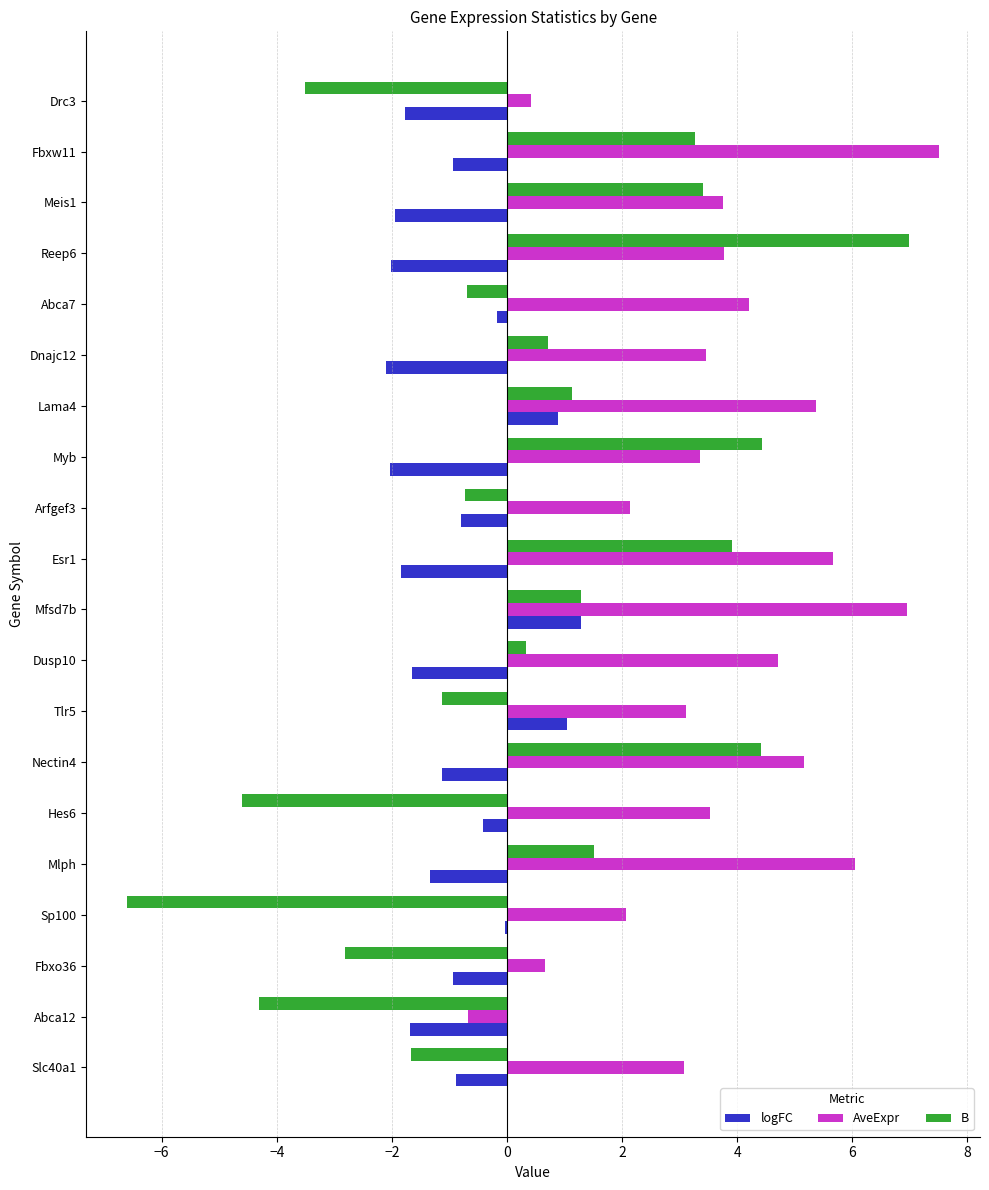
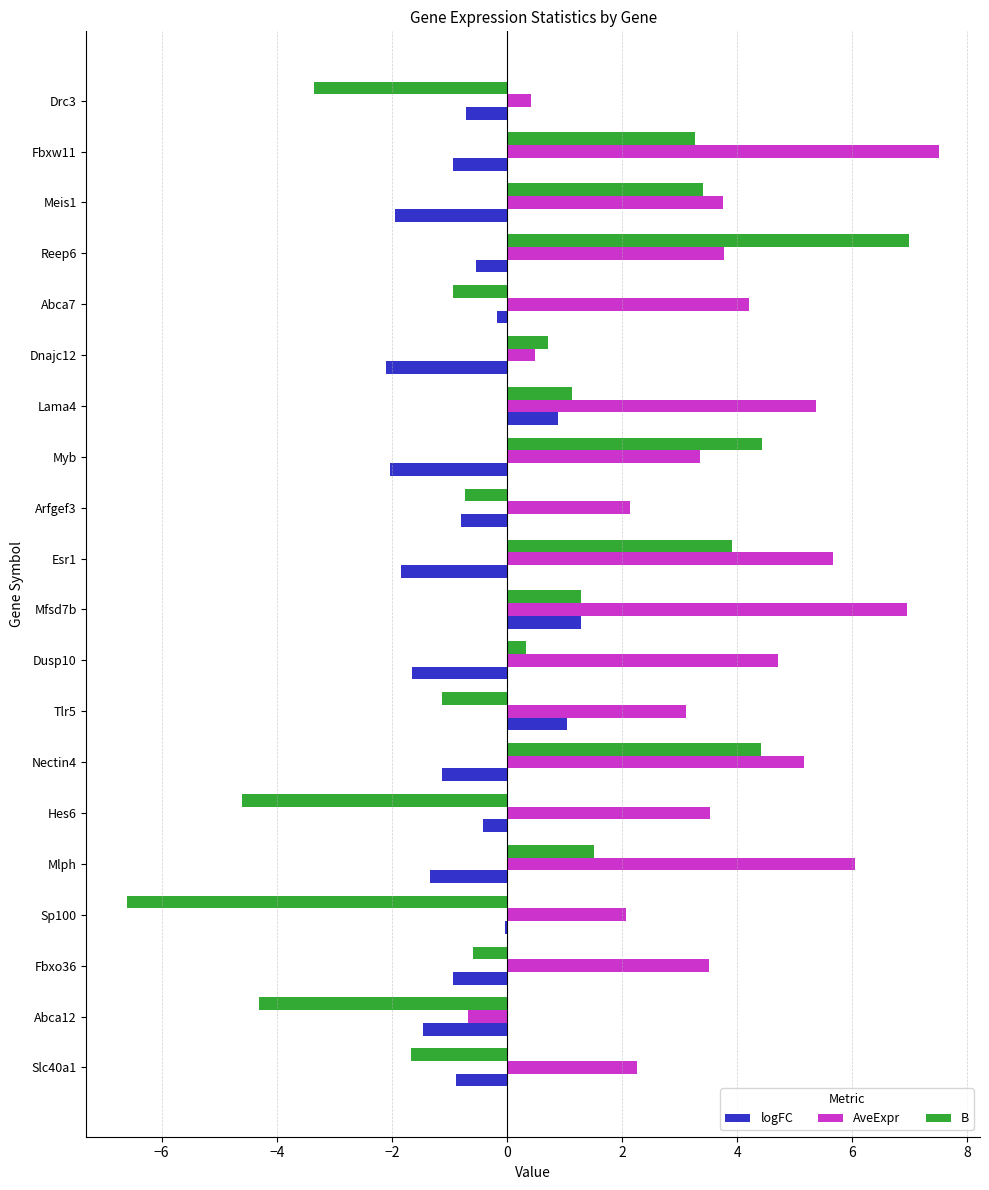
B, Drc3: -3.5 -> -3.3
logFC, Drc3: -1.8 -> -0.7
logFC, Reep6: -2.0 -> -0.5
B, Abca7: -0.7 -> -0.9
AveExpr, Dnajc12: 3.5 -> 0.5
B, Fbxo36: -2.8 -> -0.6
AveExpr, Fbxo36: 0.7 -> 3.5
logFC, Abca12: -1.7 -> -1.5
AveExpr, Slc40a1: 3.1 -> 2.3
